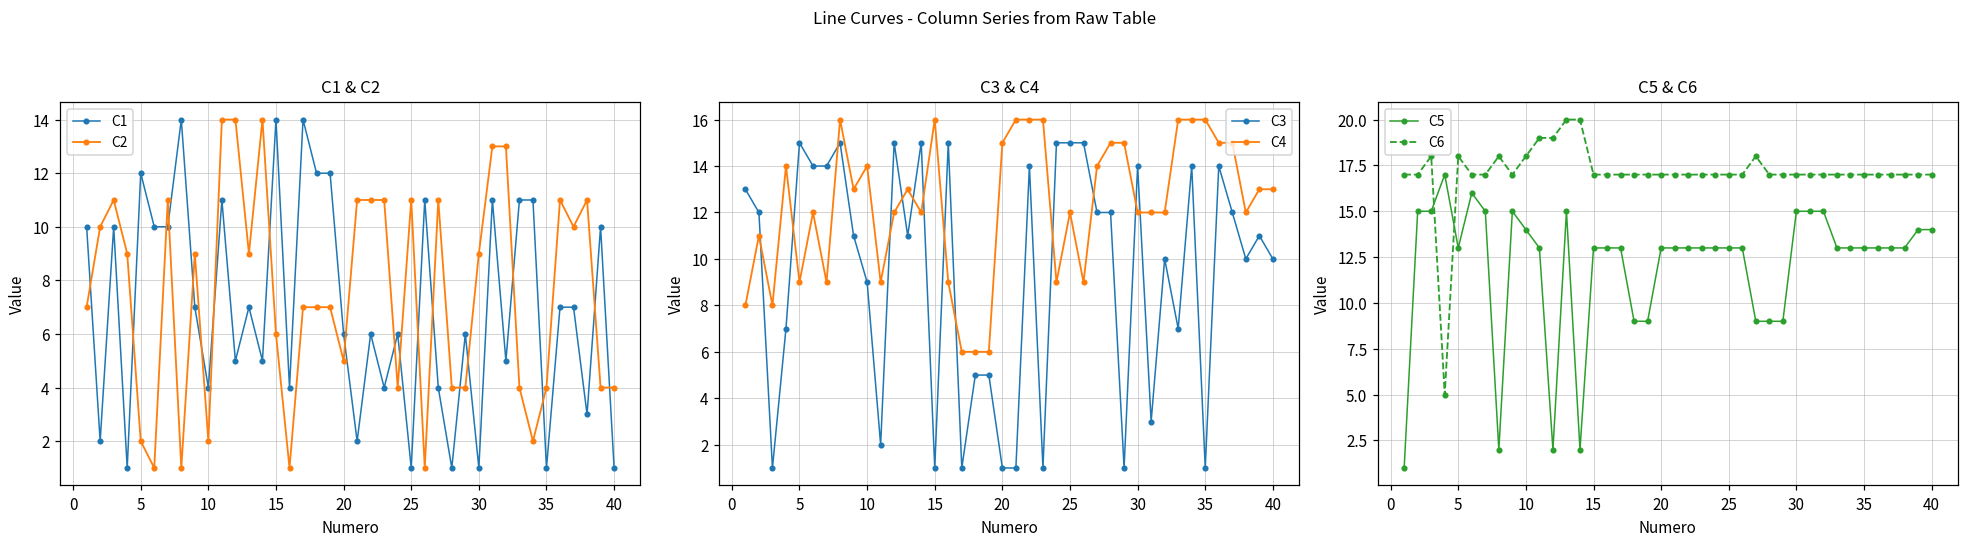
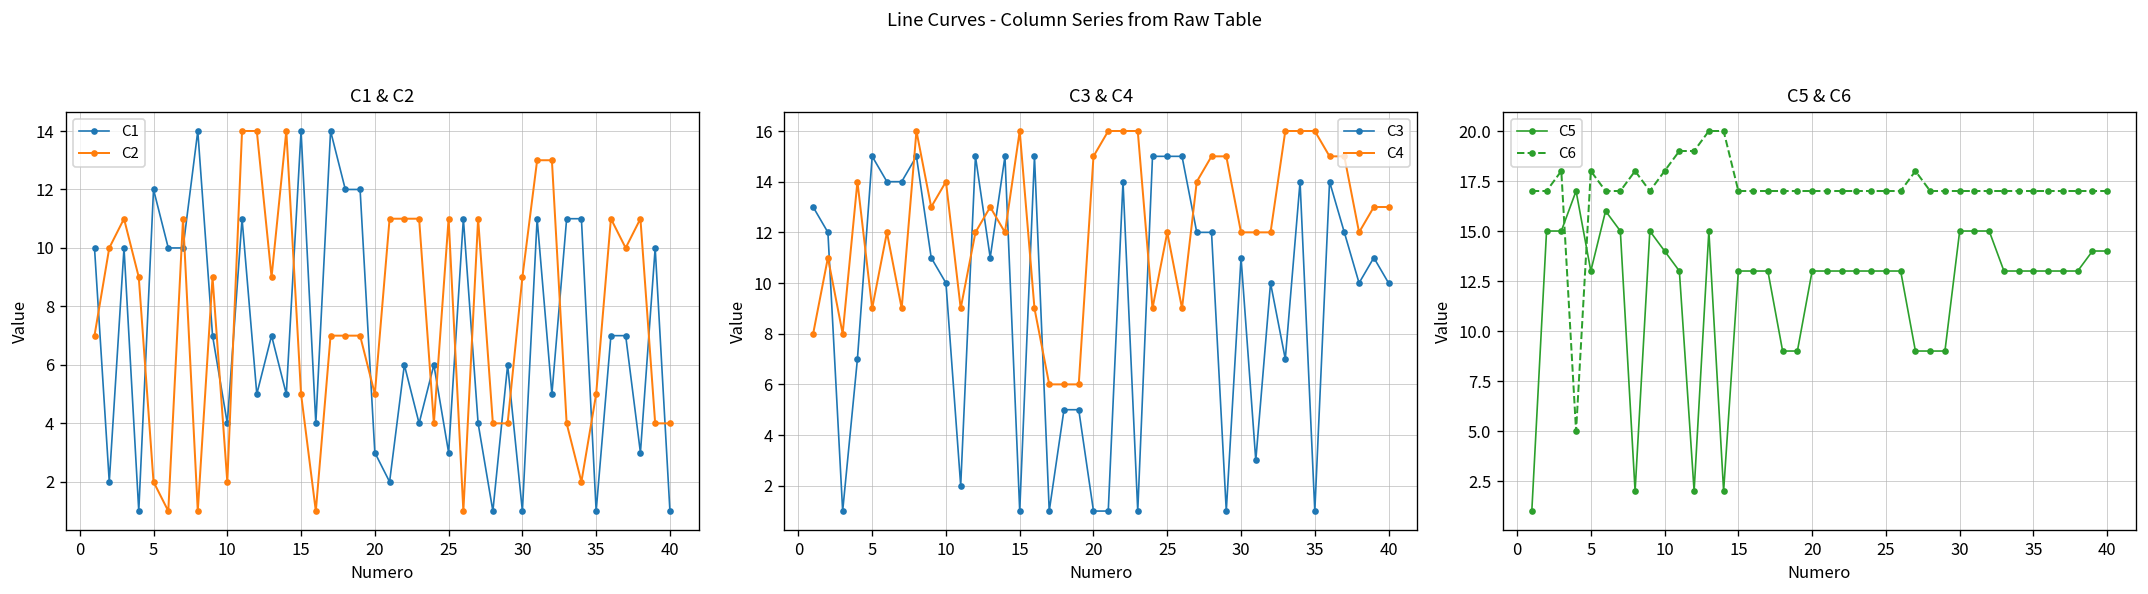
C1 & C2, C2, 15: 6 -> 5
C1 & C2, C1, 20: 6 -> 3
C1 & C2, C1, 25: 1 -> 3
C1 & C2, C2, 35: 4 -> 5
C3 & C4, C3, 10: 9 -> 10
C3 & C4, C3, 30: 14 -> 11
